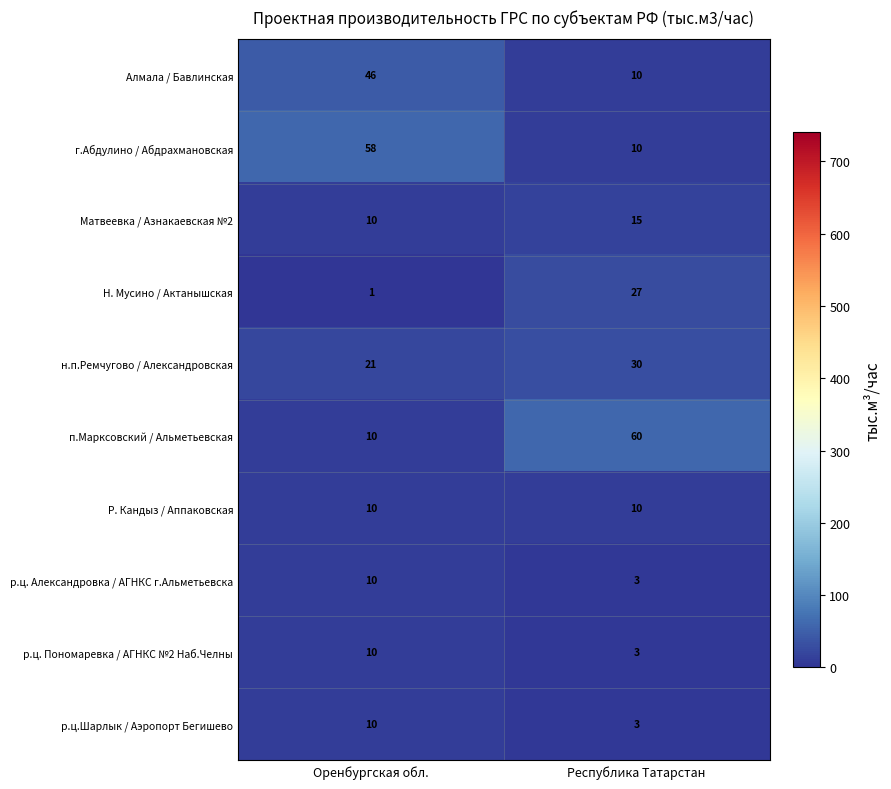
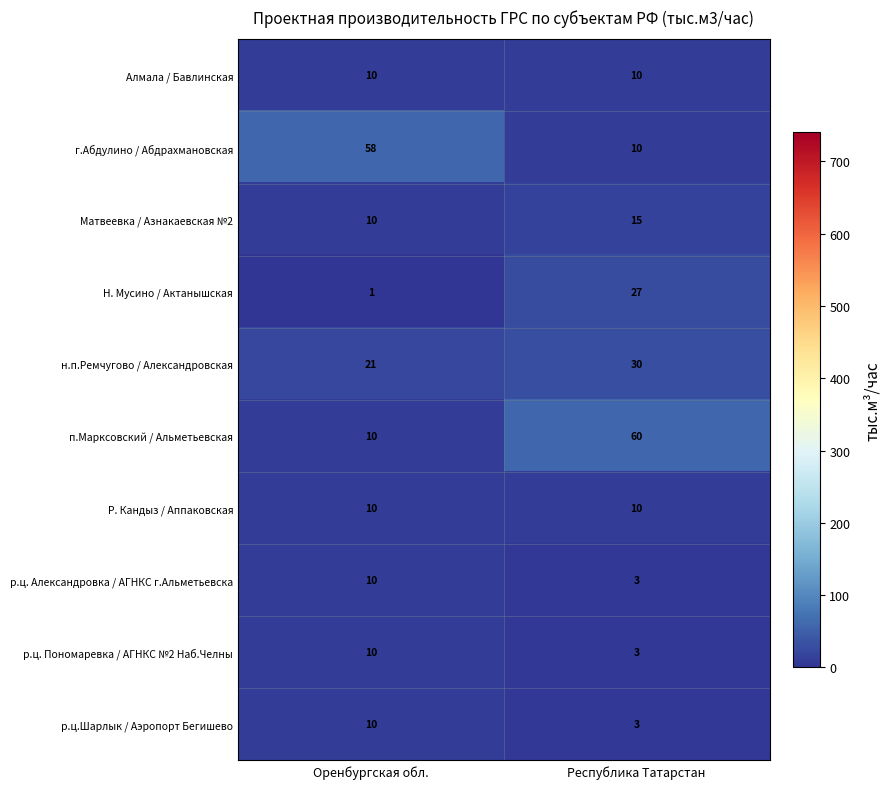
Алмала / Бавлинская, Оренбургская обл.: 46 -> 10
